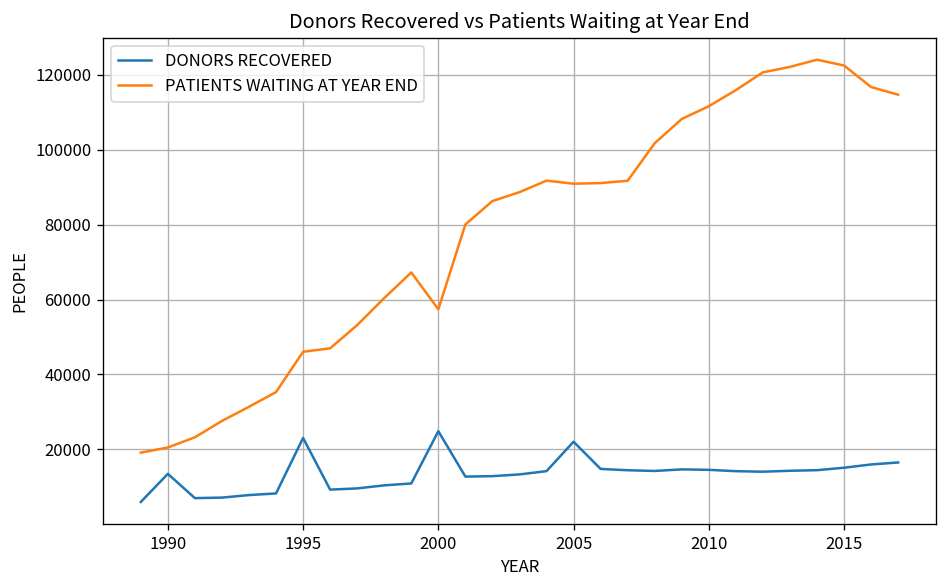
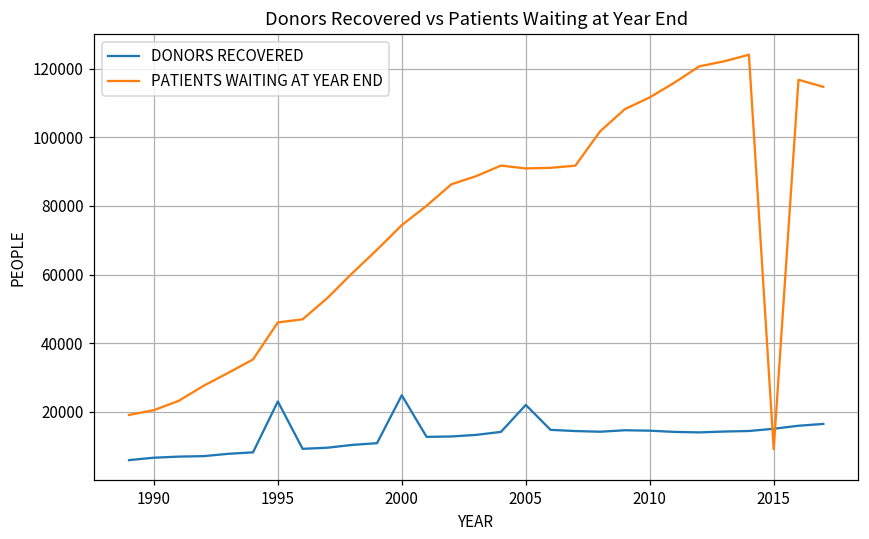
DONORS RECOVERED, 1990: 13000 -> 7000
PATIENTS WAITING AT YEAR END, 2000: 57000 -> 74000
PATIENTS WAITING AT YEAR END, 2015: 122000 -> 9000
